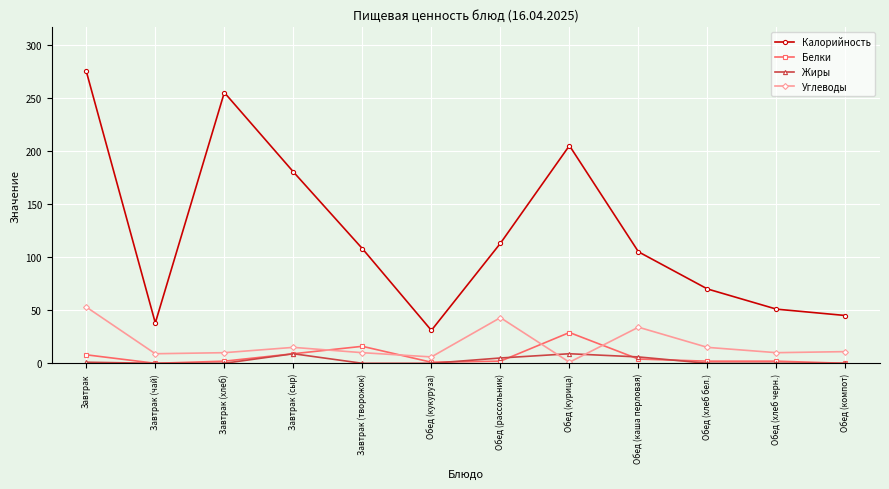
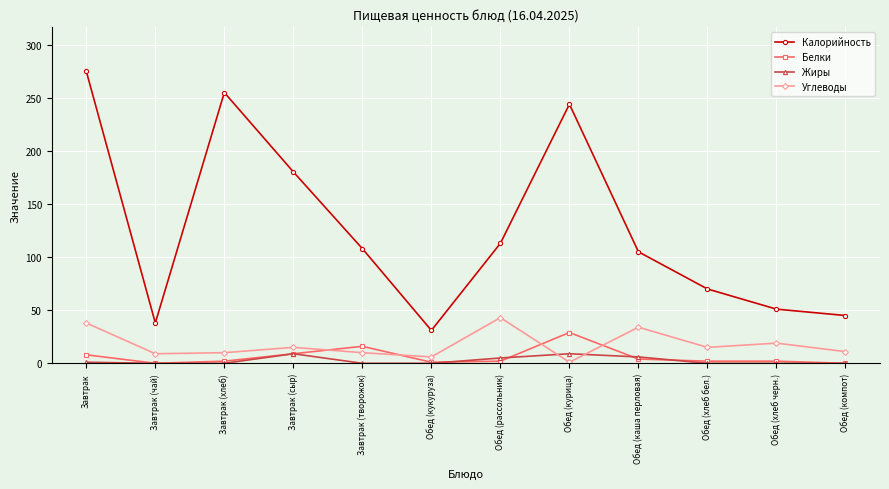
Углеводы, Завтрак: 53 -> 38
Калорийность, Обед (курица): 205 -> 244
Углеводы, Обед (хлеб черн.): 10 -> 19
